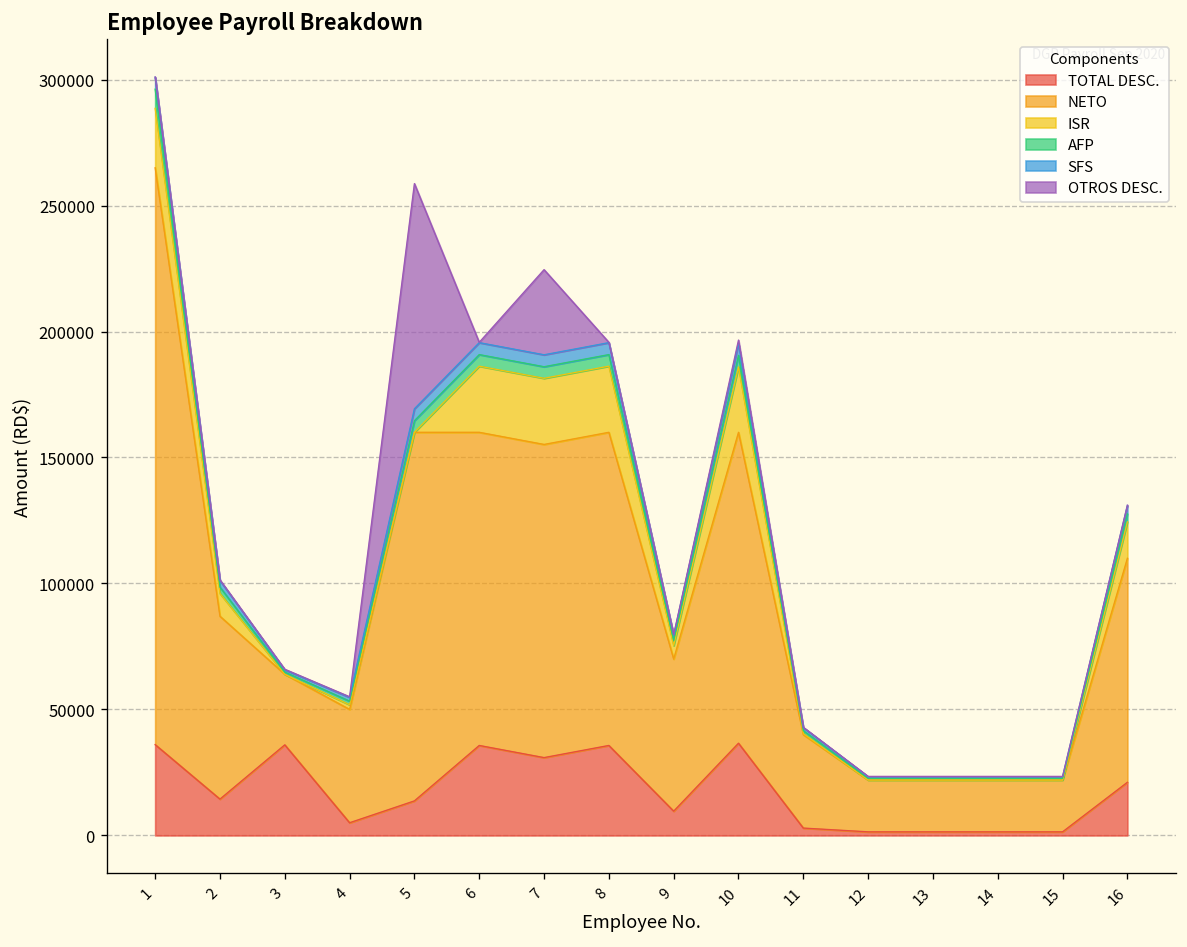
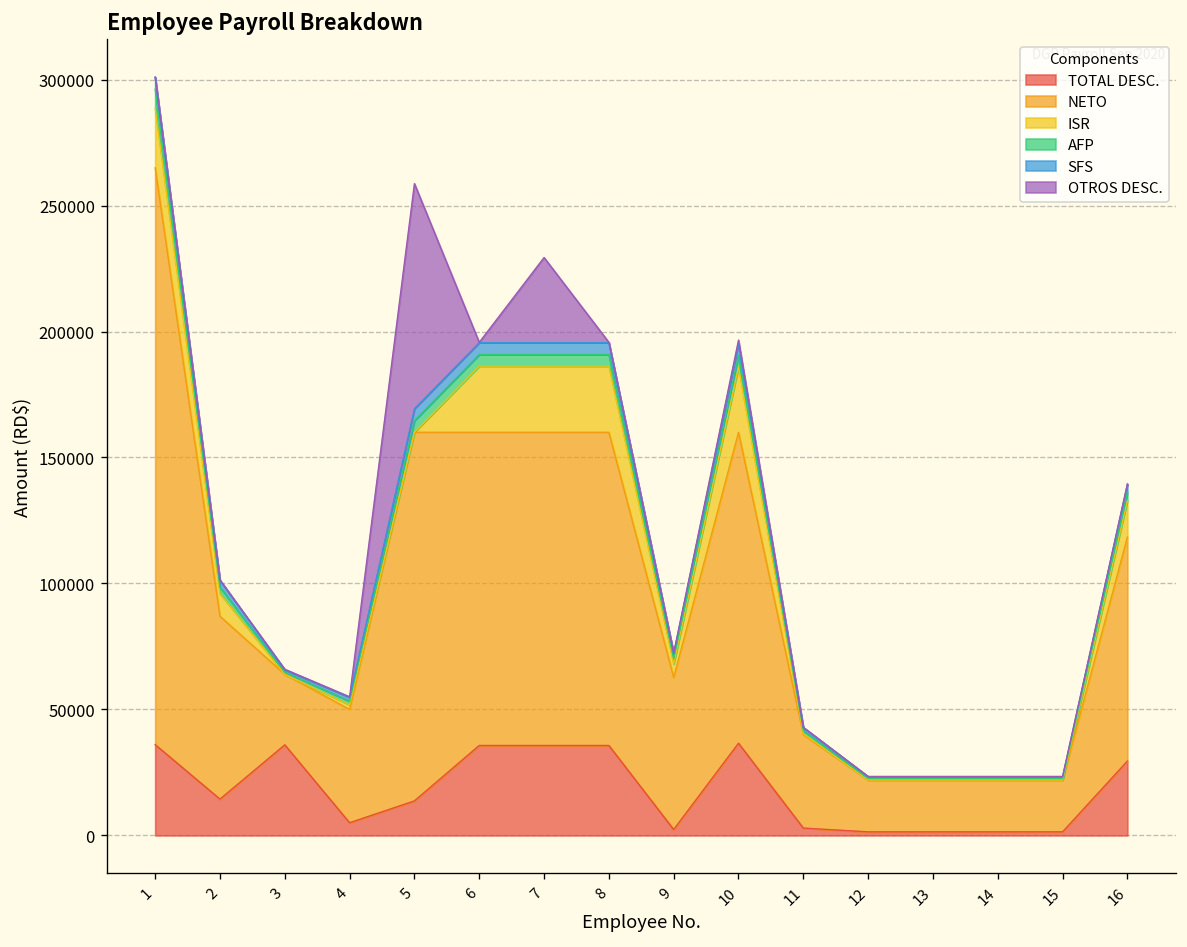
TOTAL DESC., 7: 31000 -> 36000
TOTAL DESC., 9: 10000 -> 2000
TOTAL DESC., 16: 21000 -> 30000
